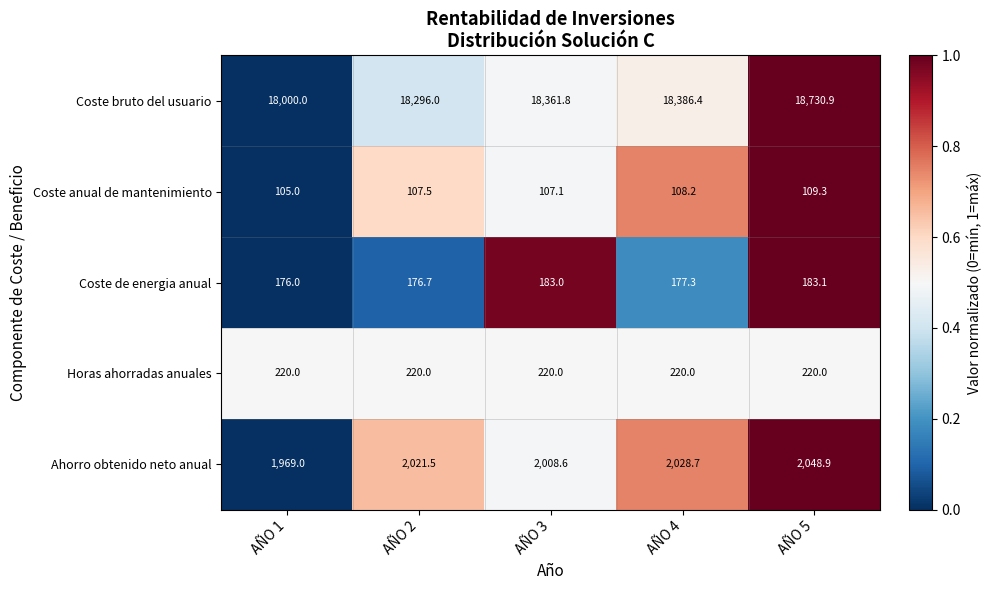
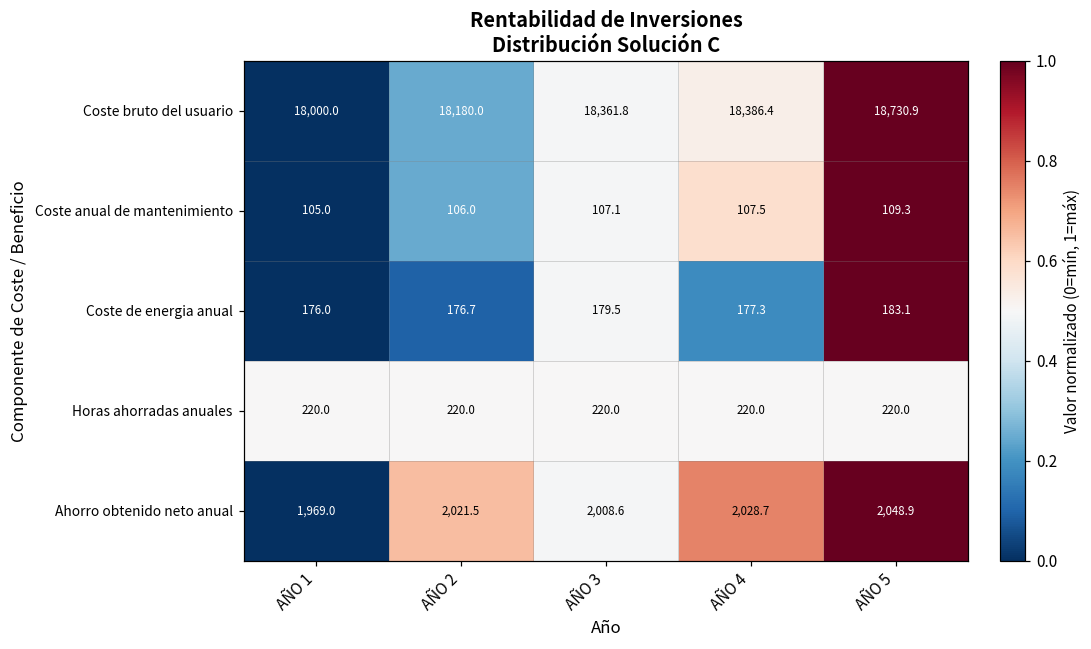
Coste bruto del usuario, AÑO 2: 18,296.0 -> 18,180.0
Coste anual de mantenimiento, AÑO 2: 107.5 -> 106.0
Coste anual de mantenimiento, AÑO 4: 108.2 -> 107.5
Coste de energia anual, AÑO 3: 183.0 -> 179.5
